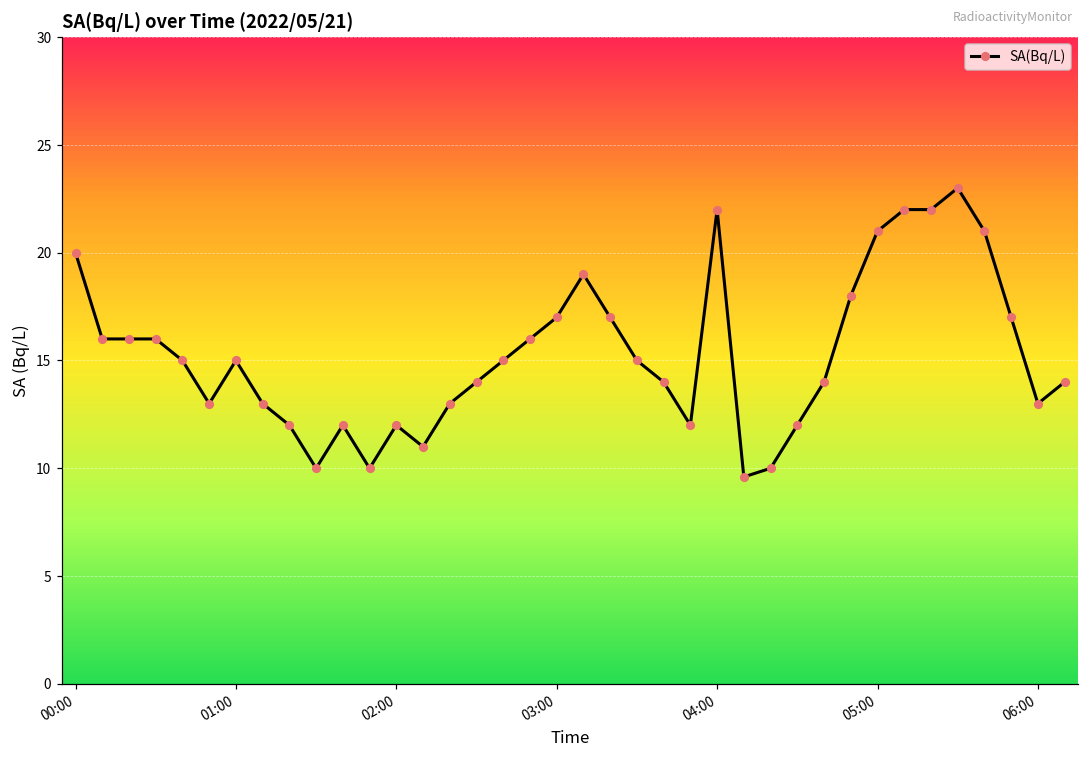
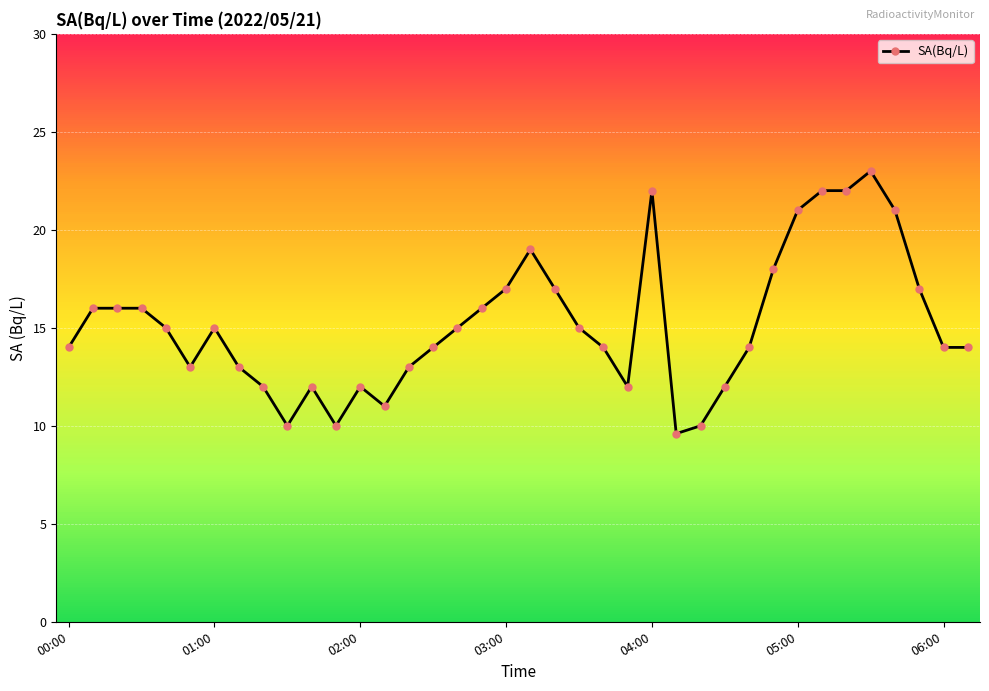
00:00: 20 -> 14
06:00: 13 -> 14
